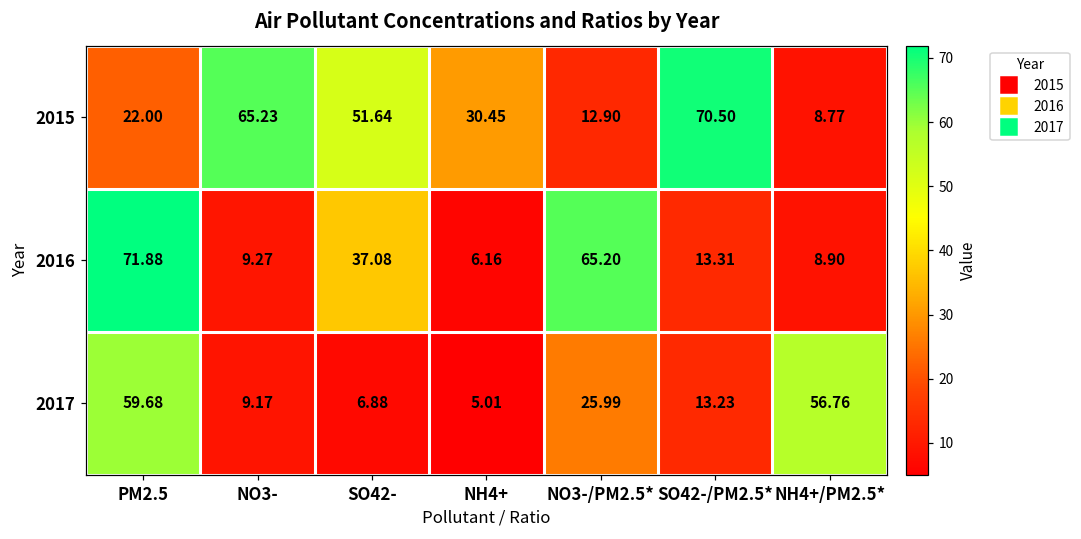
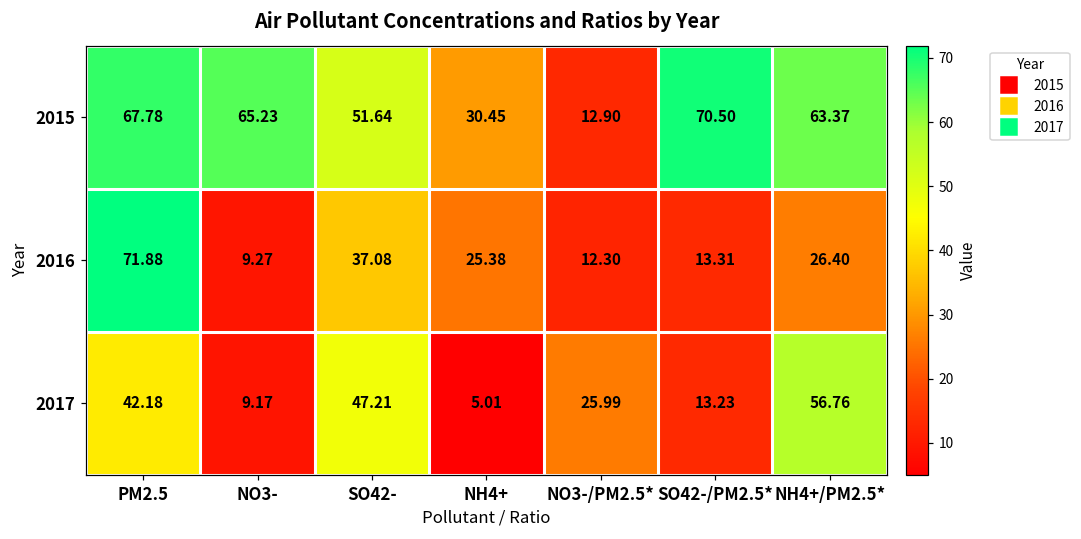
2015, PM2.5: 22.00 -> 67.78
2015, NH4+/PM2.5*: 8.77 -> 63.37
2016, NH4+: 6.16 -> 25.38
2016, NO3-/PM2.5*: 65.20 -> 12.30
2016, NH4+/PM2.5*: 8.90 -> 26.40
2017, PM2.5: 59.68 -> 42.18
2017, SO42-: 6.88 -> 47.21
